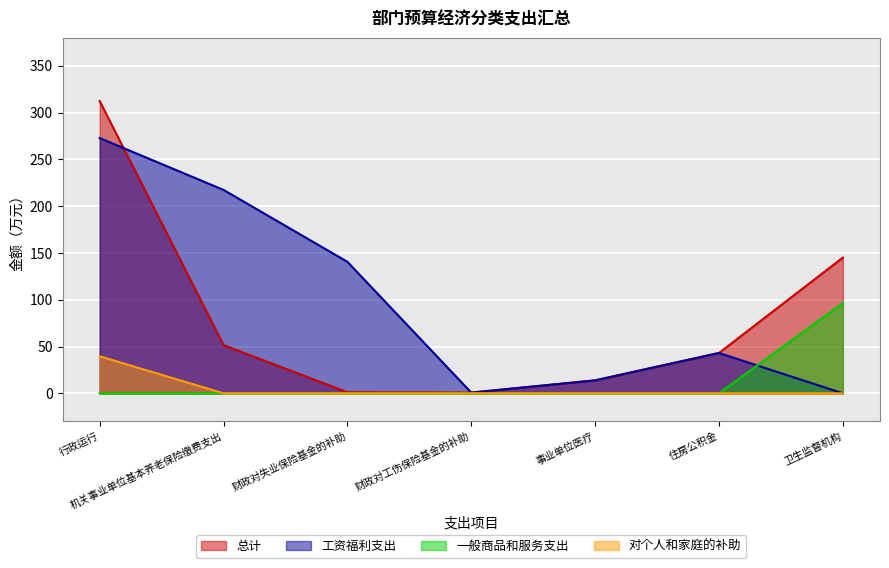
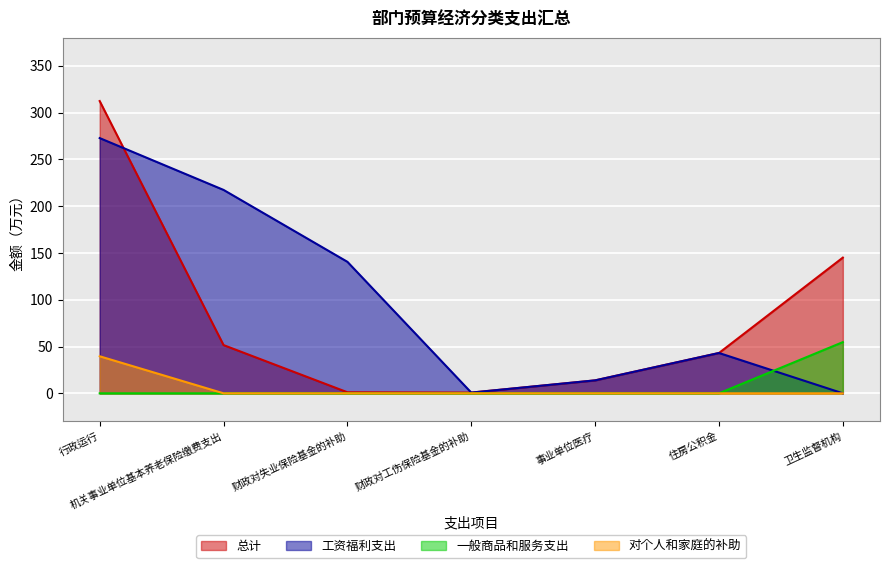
一般商品和服务支出, 卫生监督机构: 100 -> 50
